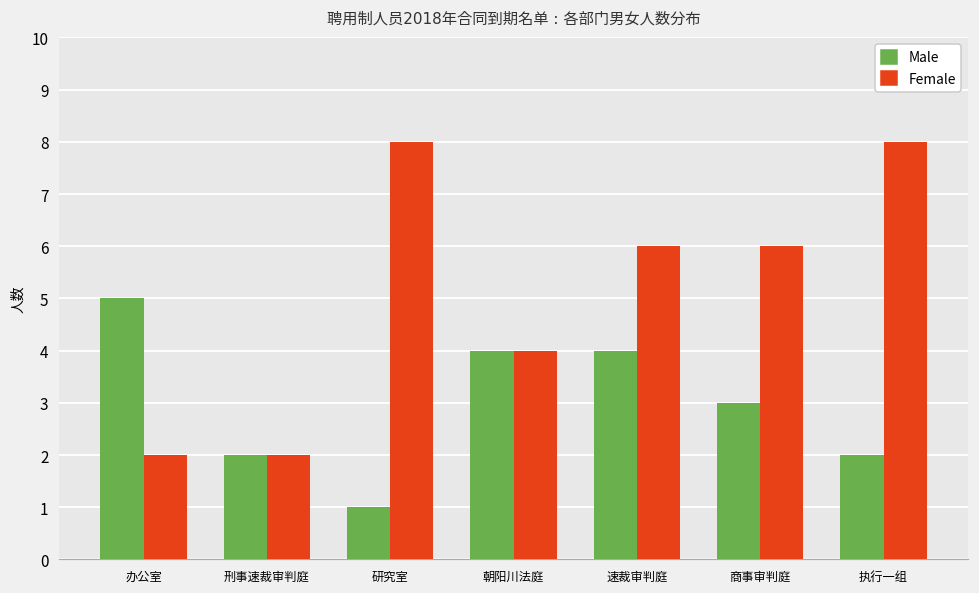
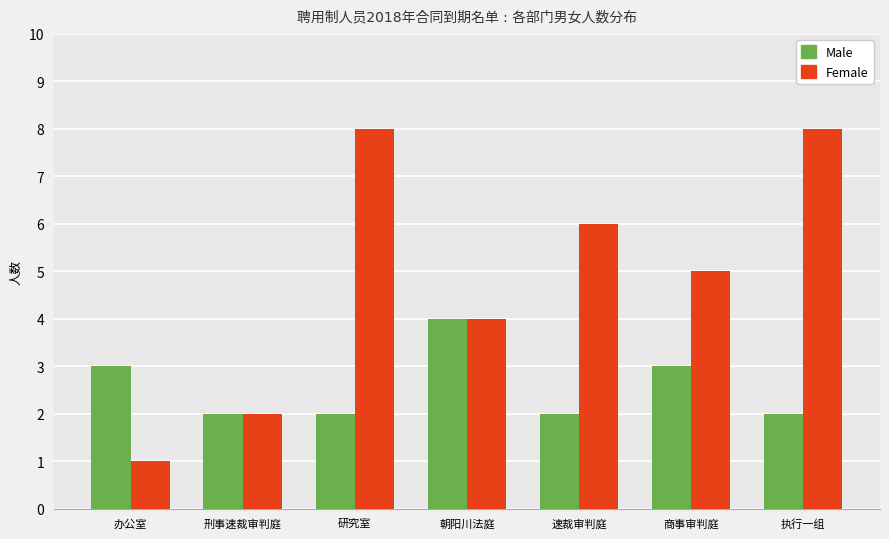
Male, 办公室: 5 -> 3
Female, 办公室: 2 -> 1
Male, 研究室: 1 -> 2
Male, 速裁审判庭: 4 -> 2
Female, 商事审判庭: 6 -> 5
